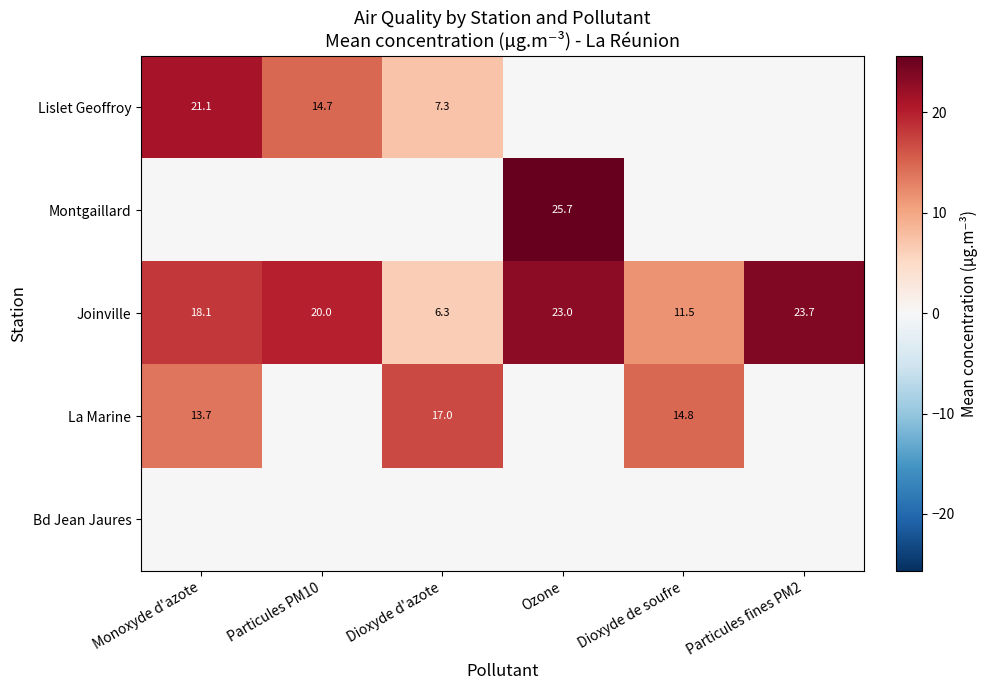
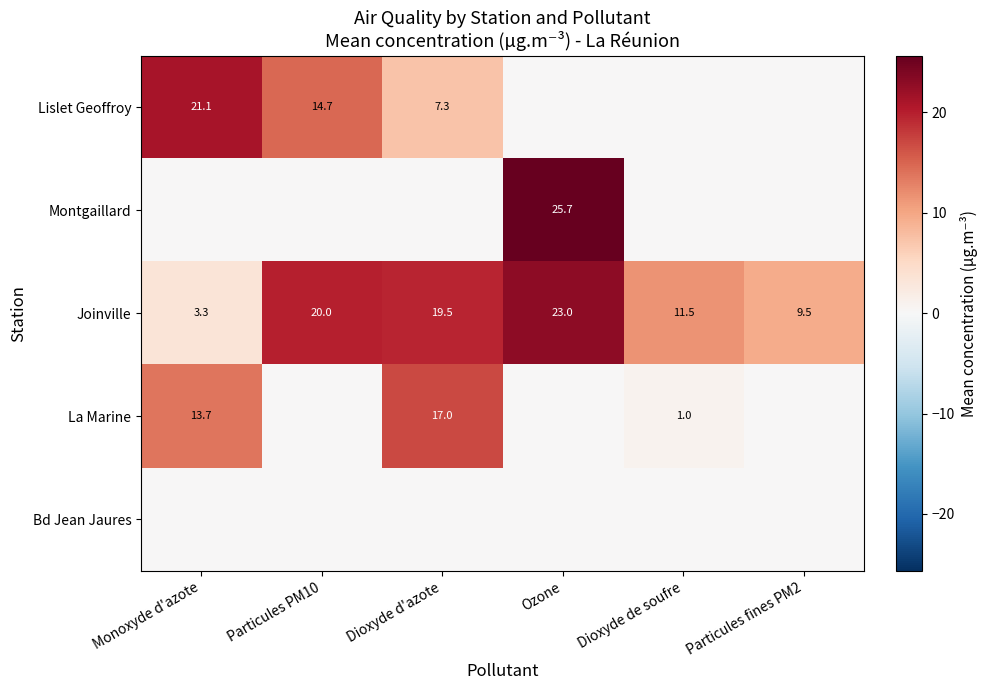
Joinville, Monoxyde d'azote: 18.1 -> 3.3
Joinville, Dioxyde d'azote: 6.3 -> 19.5
Joinville, Particules fines PM2: 23.7 -> 9.5
La Marine, Dioxyde de soufre: 14.8 -> 1.0
